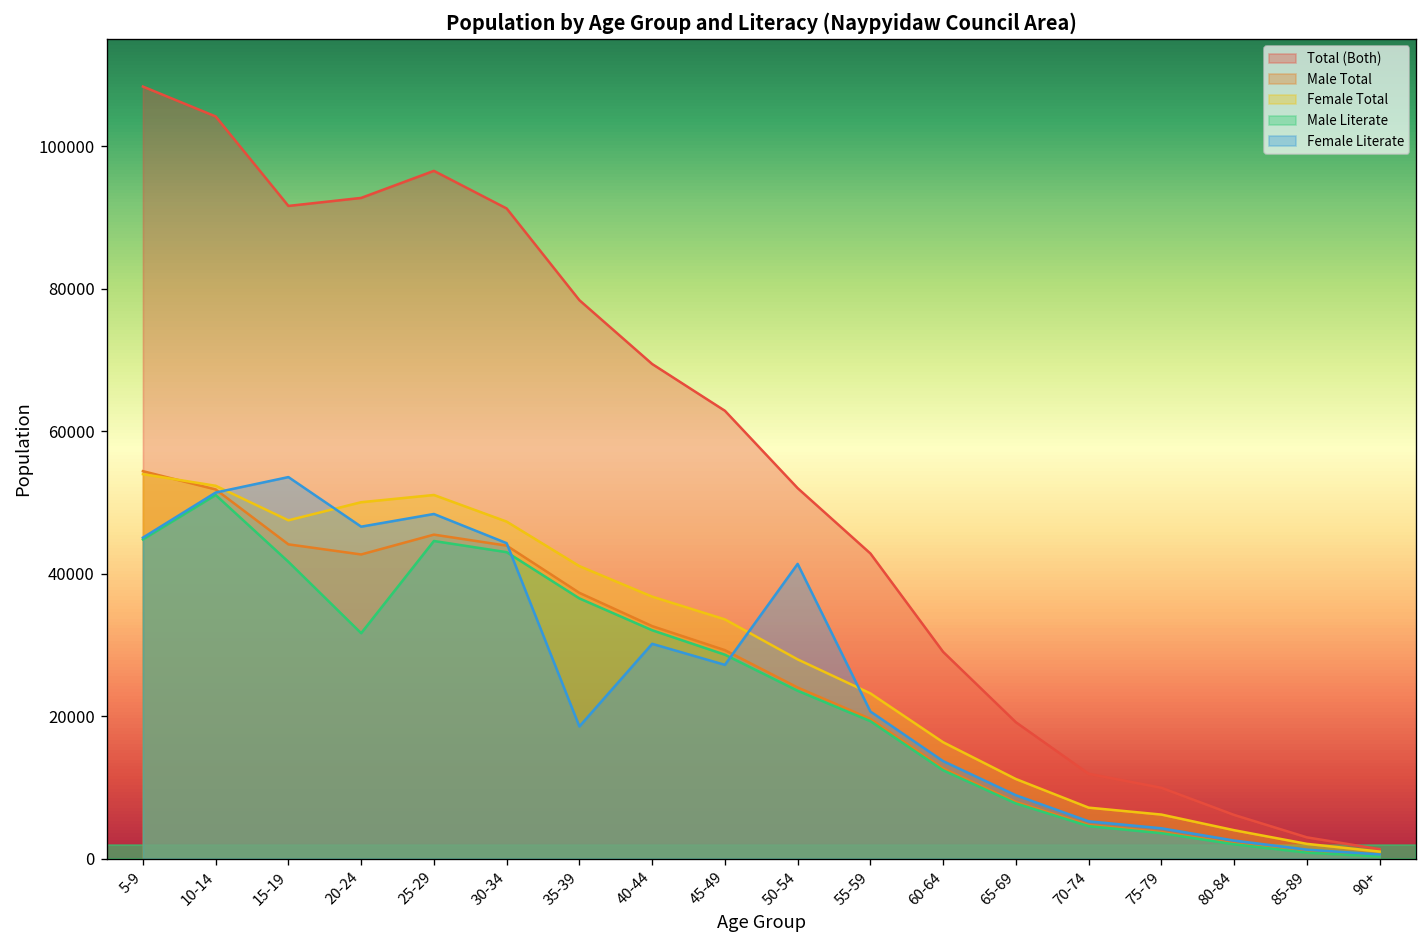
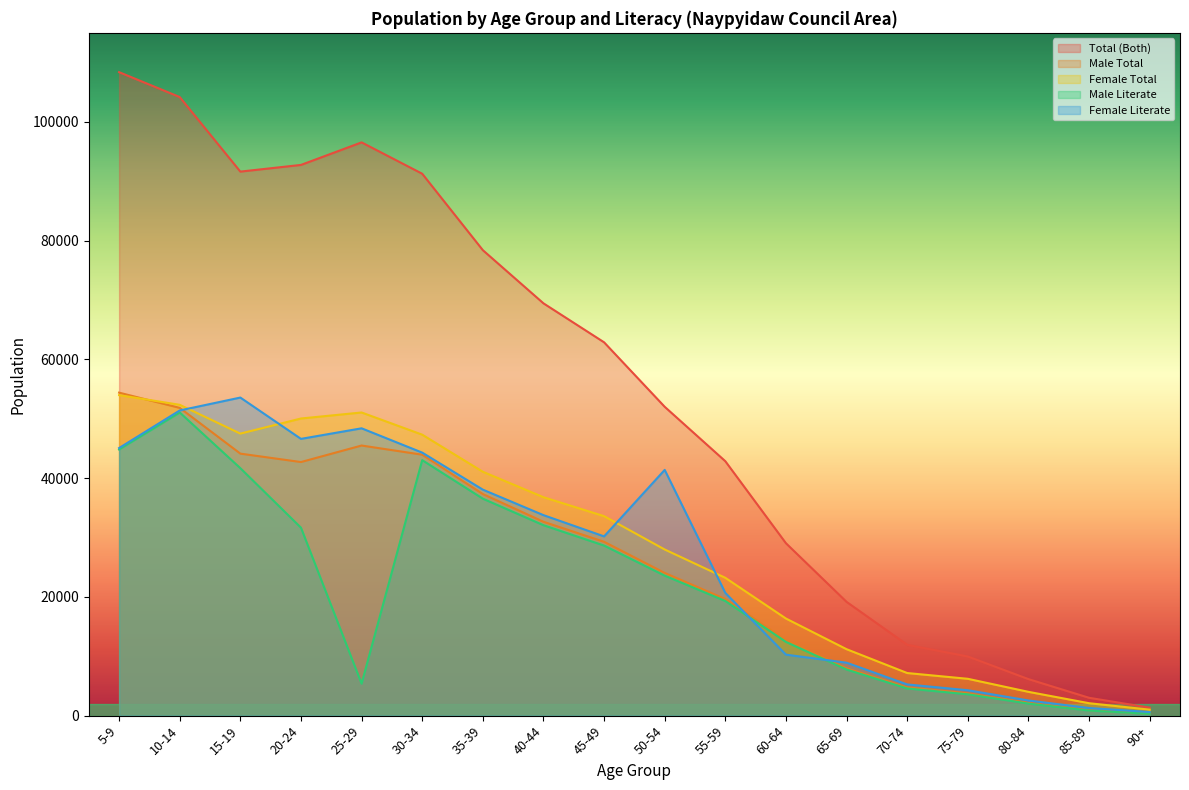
Male Literate, 25-29: 45000 -> 5000
Female Literate, 35-39: 19000 -> 38000
Female Literate, 40-44: 30000 -> 34000
Female Literate, 45-49: 27000 -> 30000
Female Literate, 60-64: 14000 -> 10000
